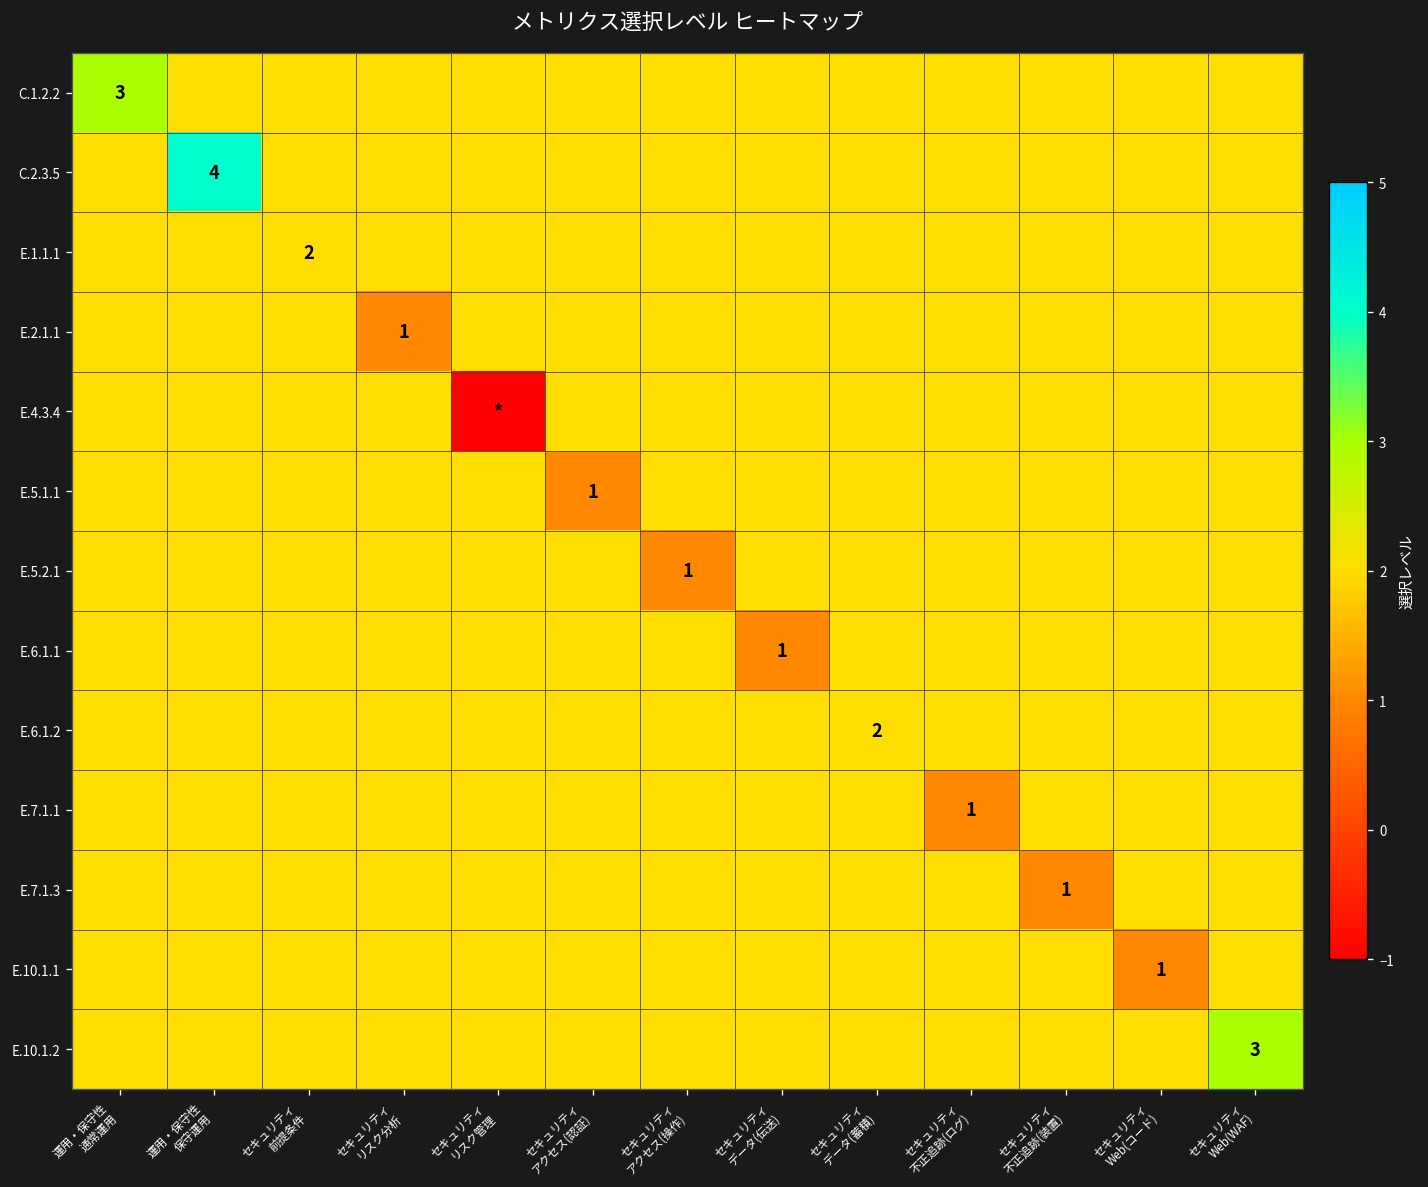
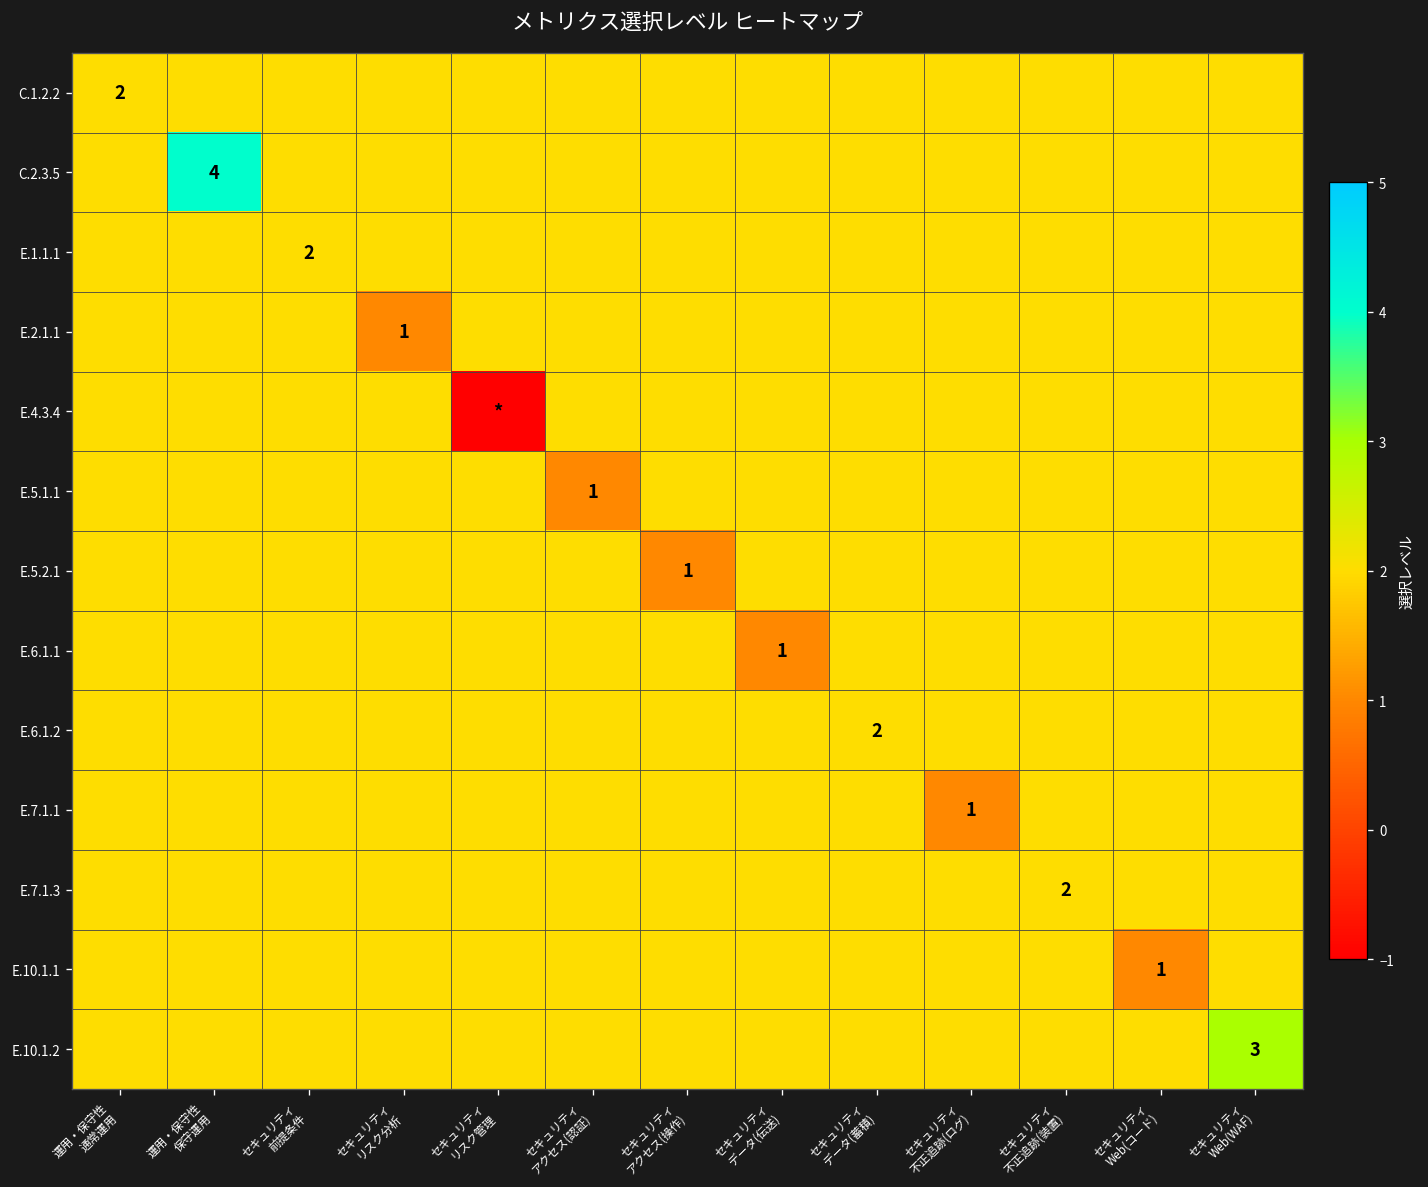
C.1.2.2, 運用・保守性 通常運用: 3 -> 2
E.7.1.3, セキュリティ 不正追跡(装置): 1 -> 2
